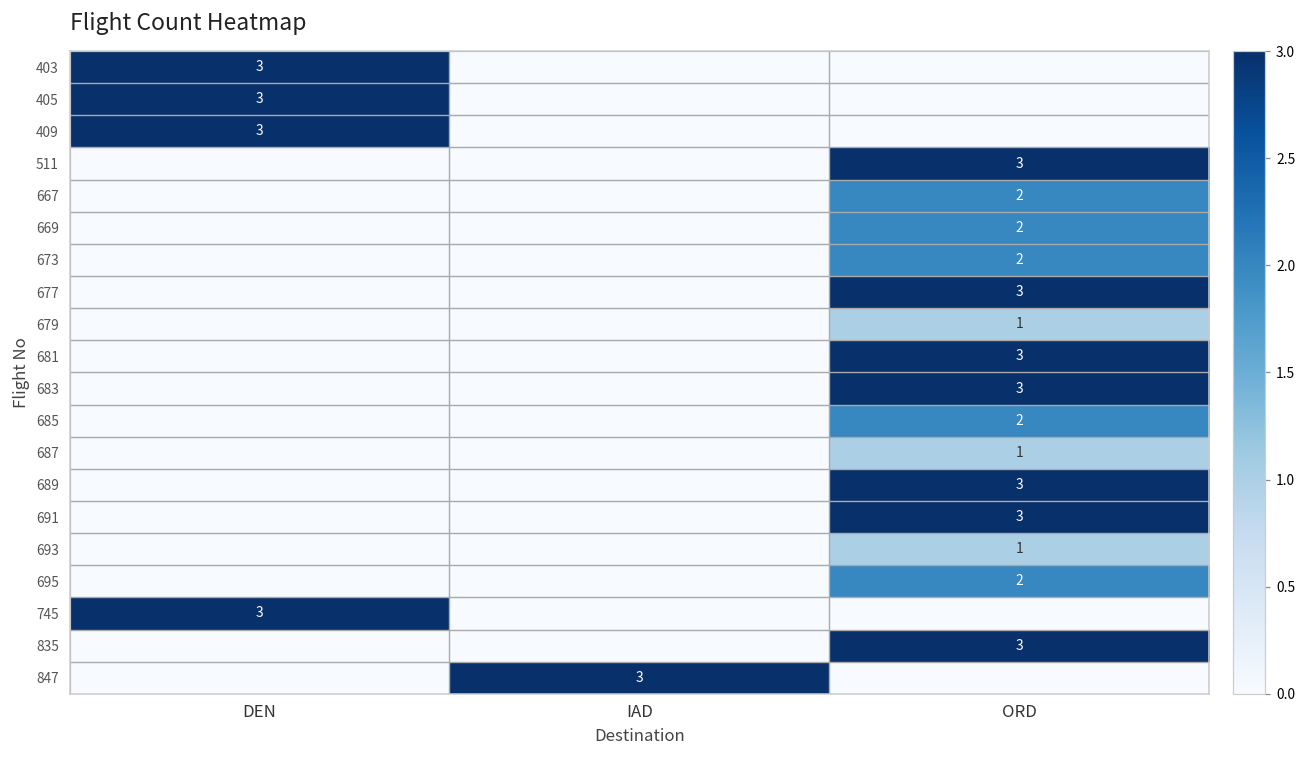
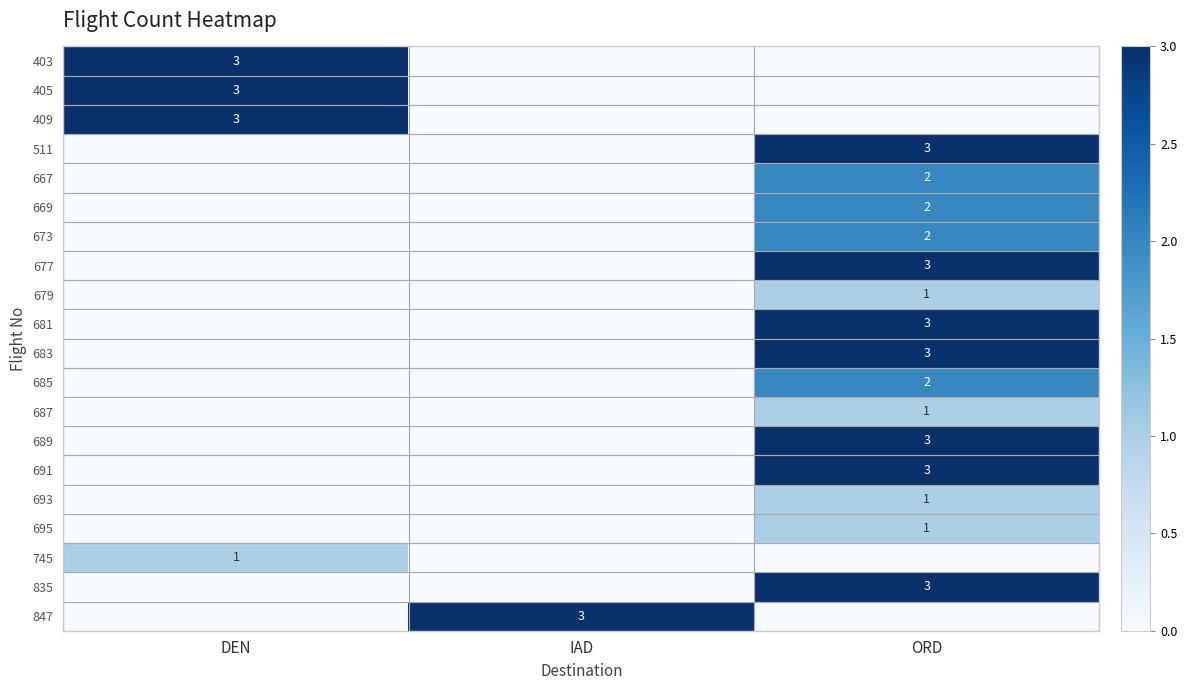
695, ORD: 2 -> 1
745, DEN: 3 -> 1
